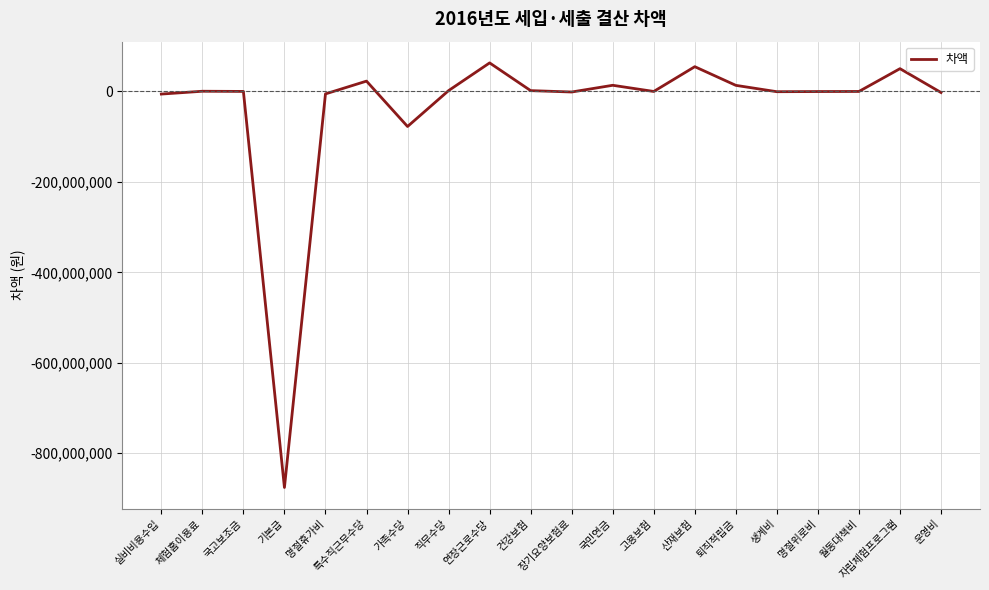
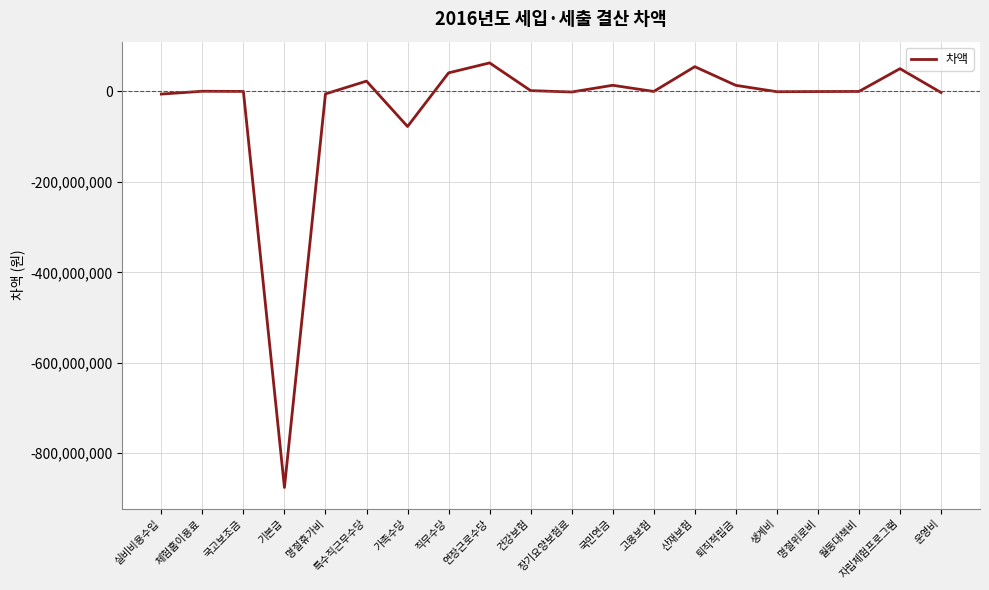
직무수당: 0 -> 40,000,000
